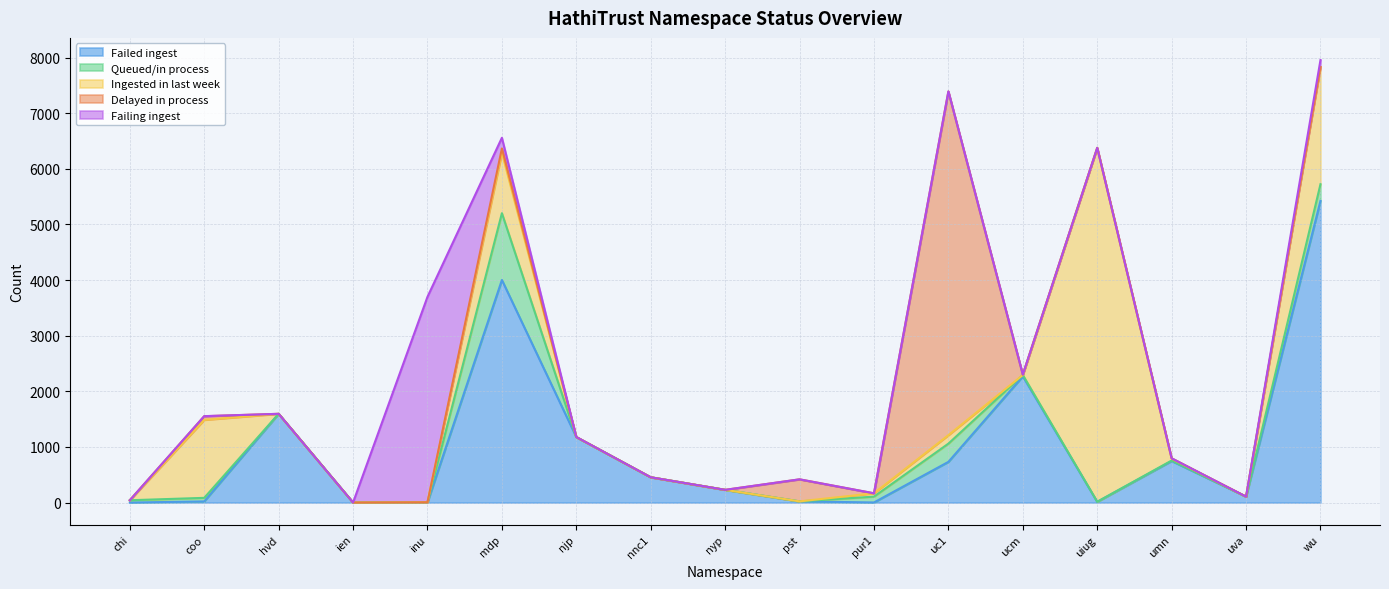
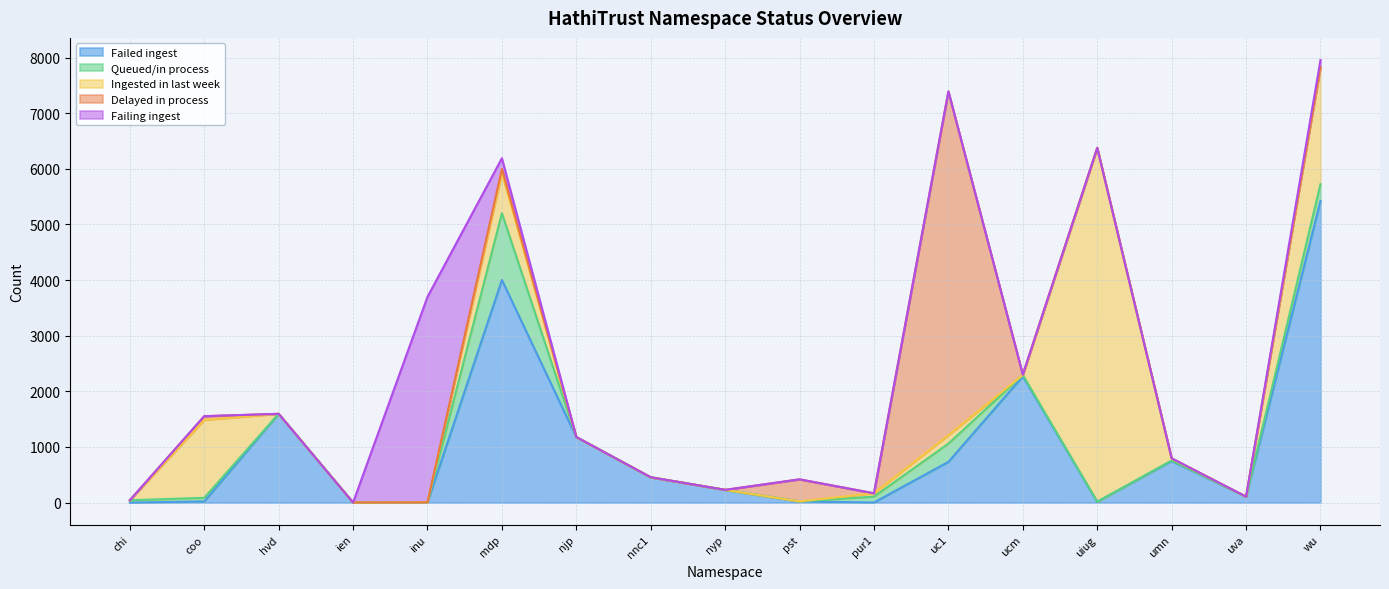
Ingested in last week, mdp: 1100 -> 700
